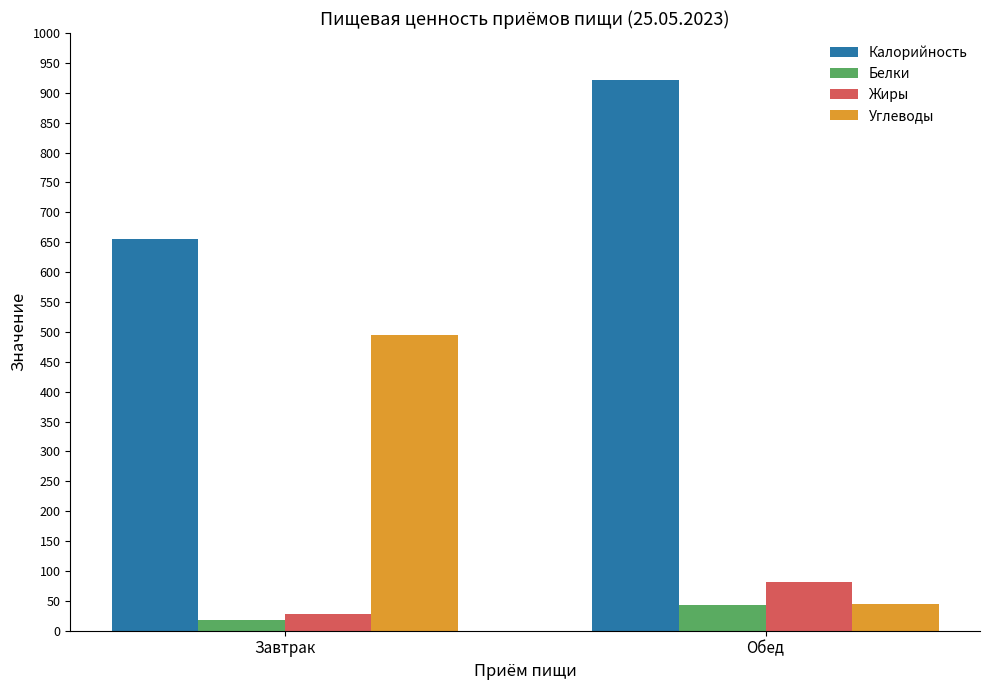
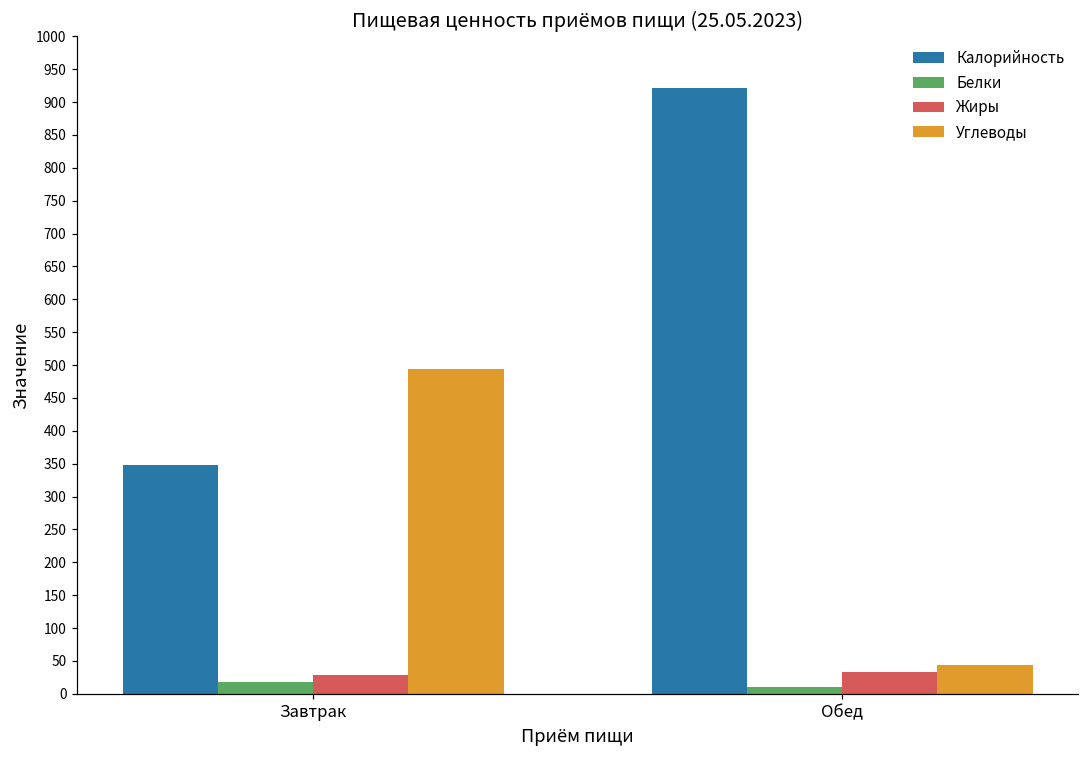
Калорийность, Завтрак: 660 -> 350
Белки, Обед: 40 -> 10
Жиры, Обед: 80 -> 30
